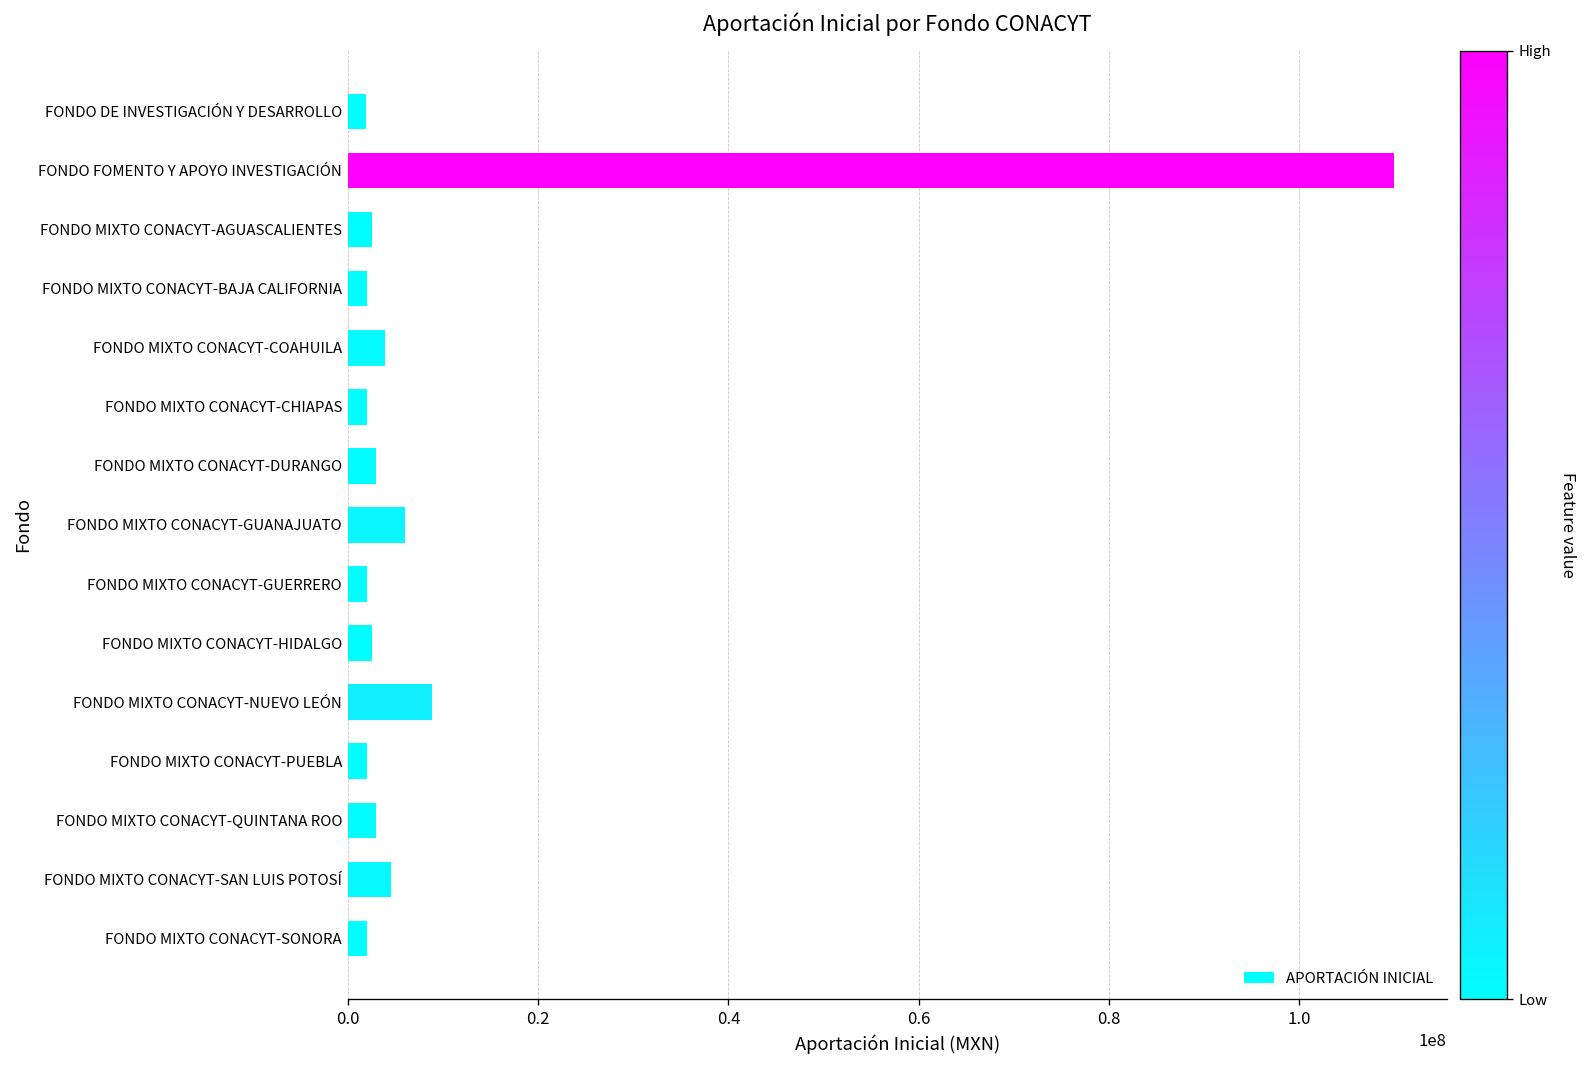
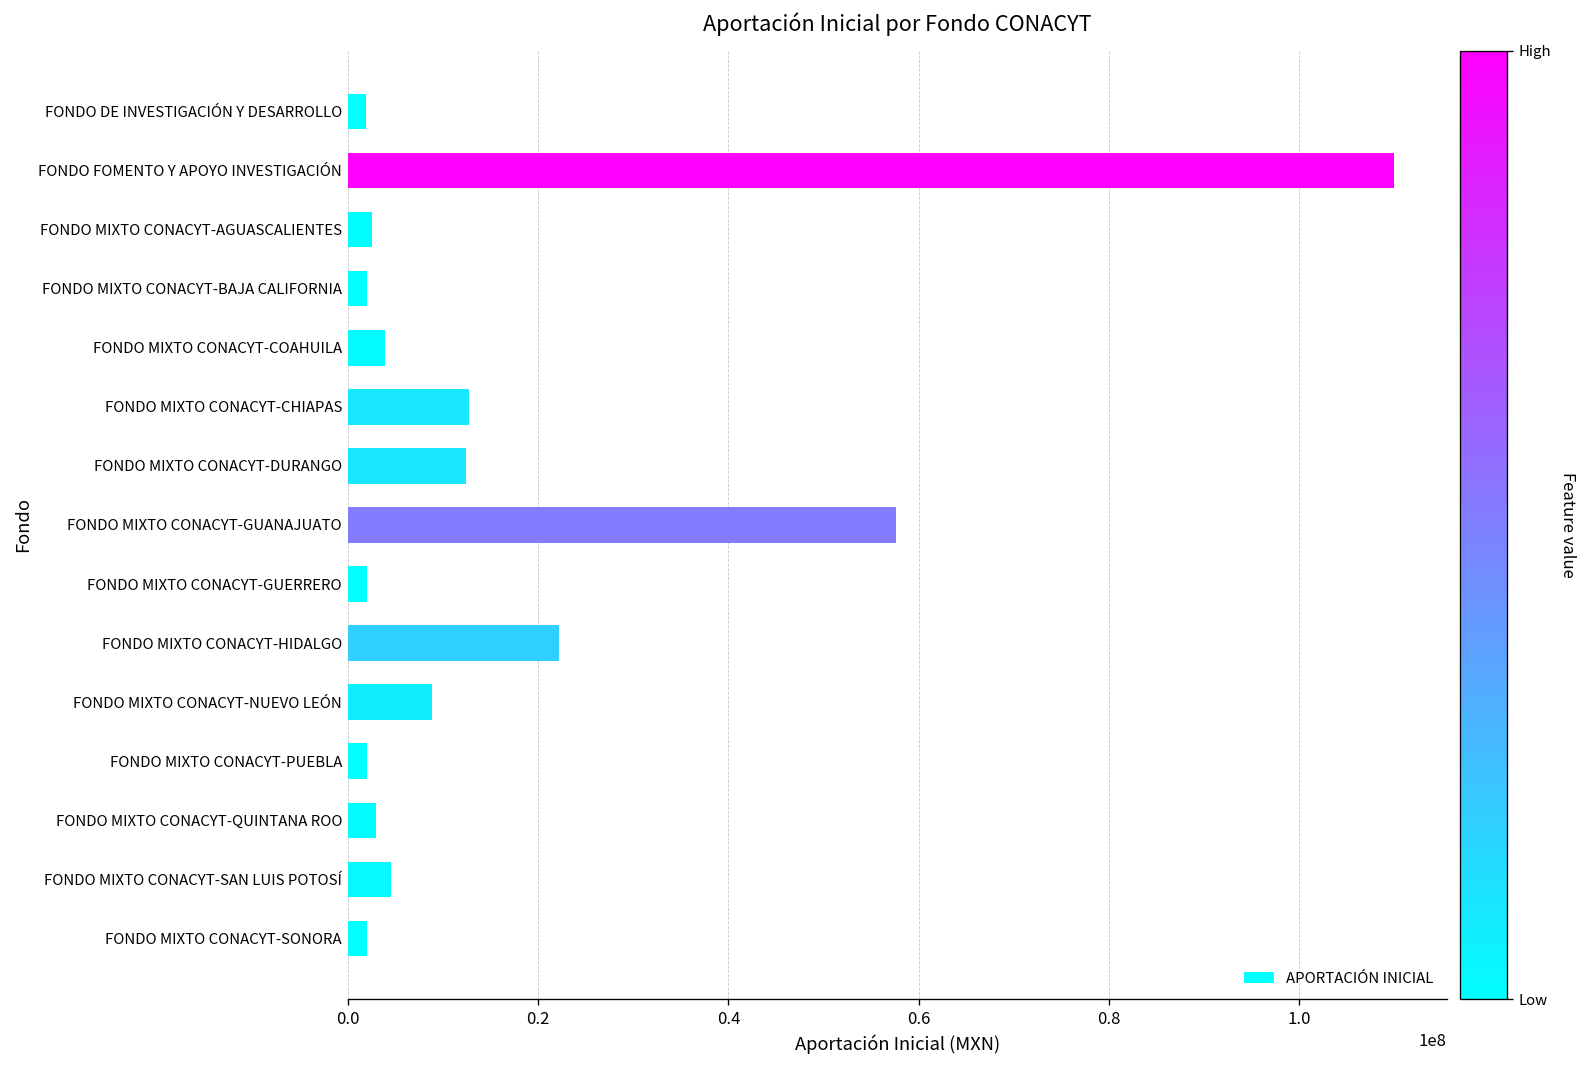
FONDO MIXTO CONACYT-CHIAPAS: 2000000 -> 13000000
FONDO MIXTO CONACYT-DURANGO: 3000000 -> 12000000
FONDO MIXTO CONACYT-GUANAJUATO: 6000000 -> 58000000
FONDO MIXTO CONACYT-HIDALGO: 3000000 -> 22000000
